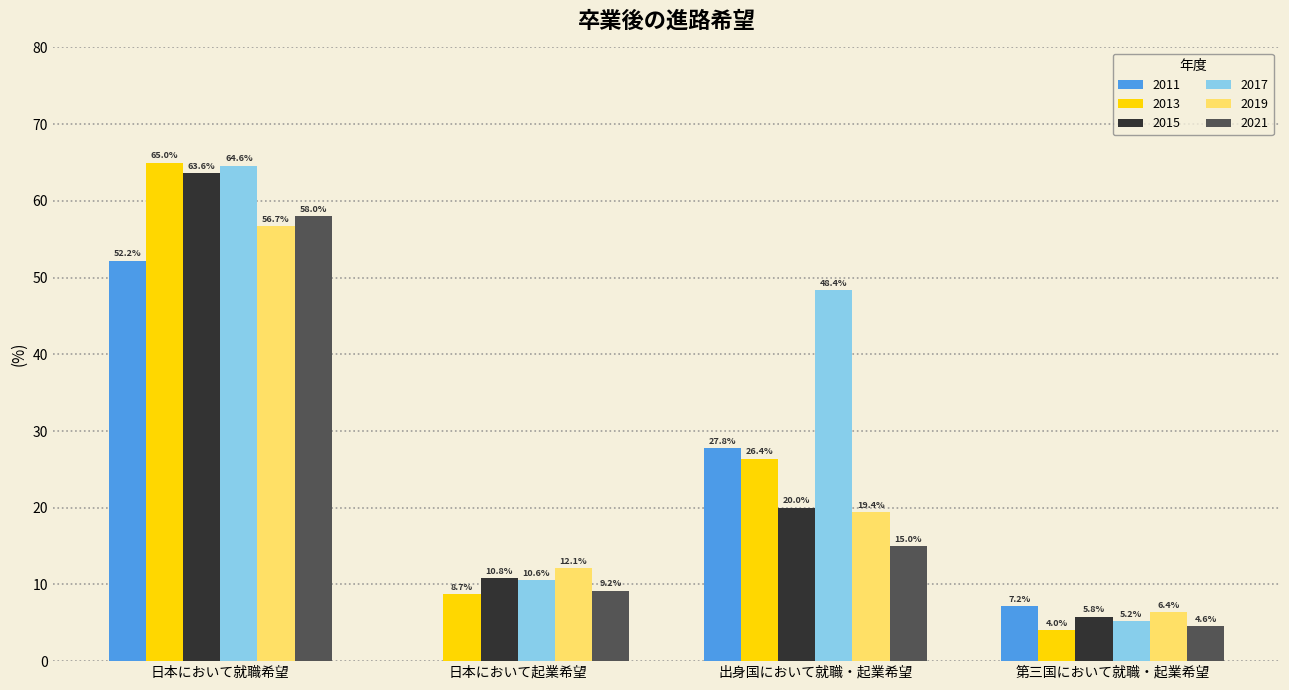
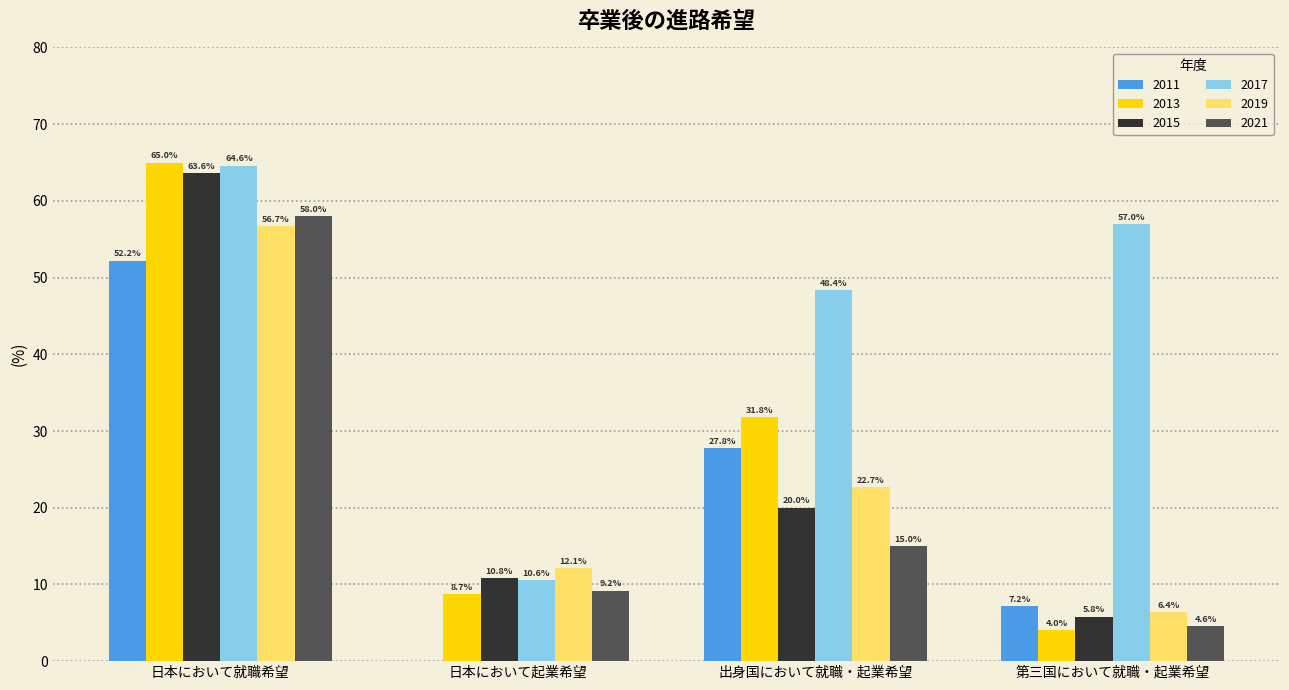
2013, 出身国において就職・起業希望: 26.4% -> 31.8%
2019, 出身国において就職・起業希望: 19.4% -> 22.7%
2017, 第三国において就職・起業希望: 5.2% -> 57.0%
